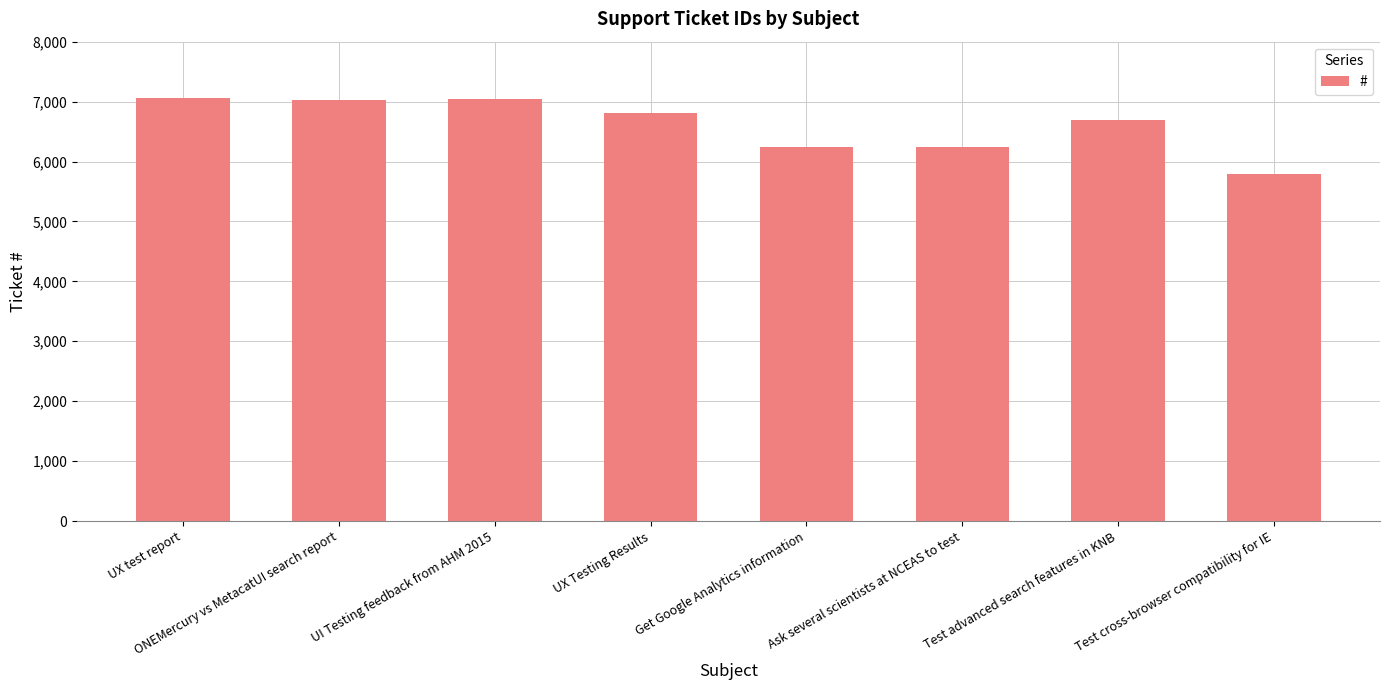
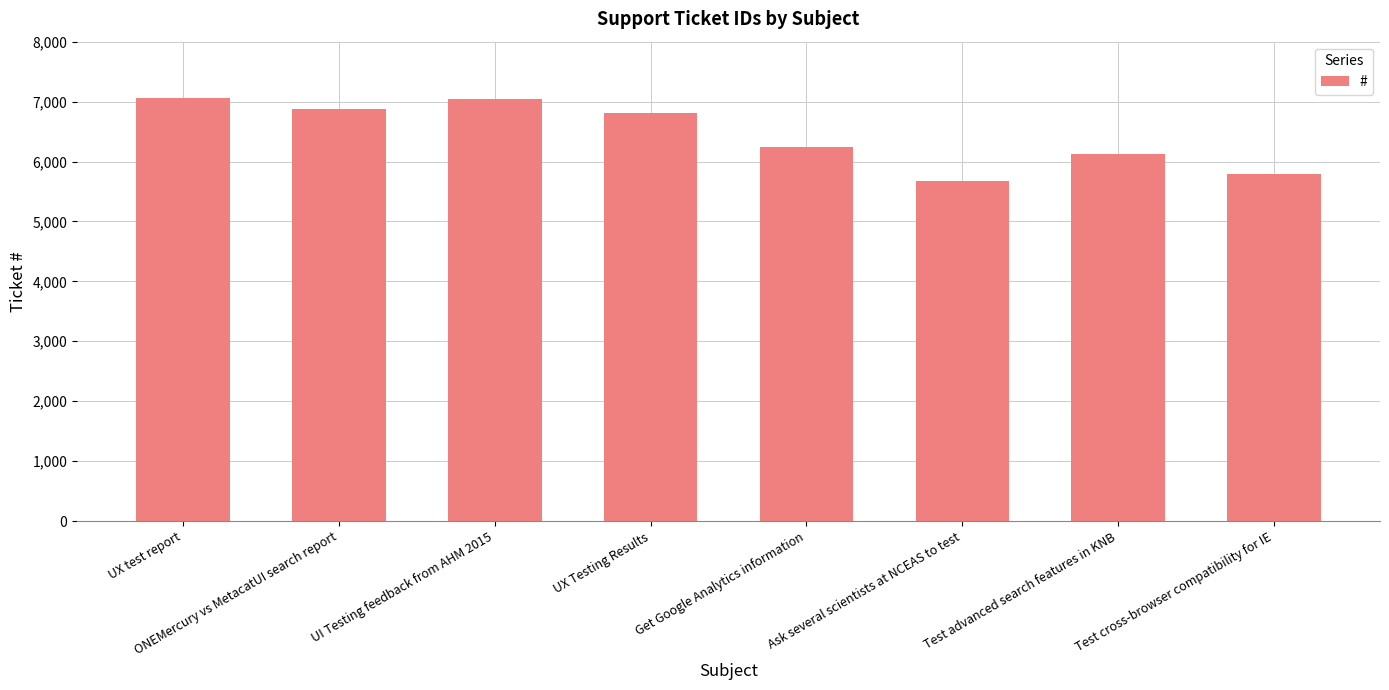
ONEMercury vs MetacatUI search report: 7,000 -> 6,900
Ask several scientists at NCEAS to test: 6,200 -> 5,700
Test advanced search features in KNB: 6,700 -> 6,100
